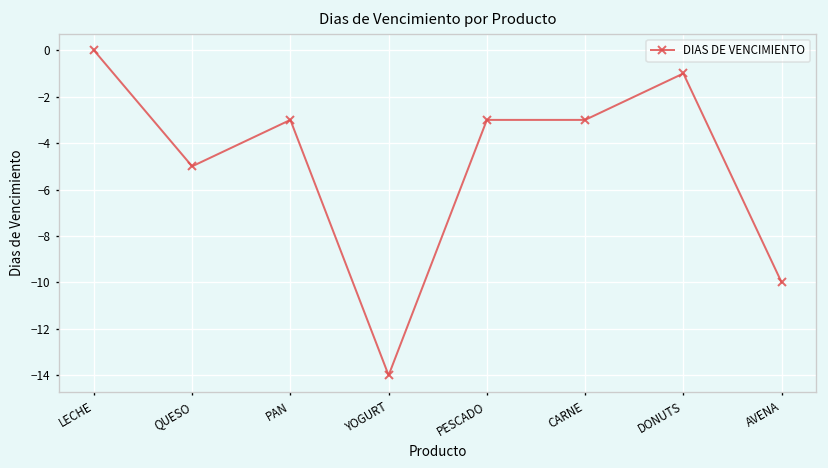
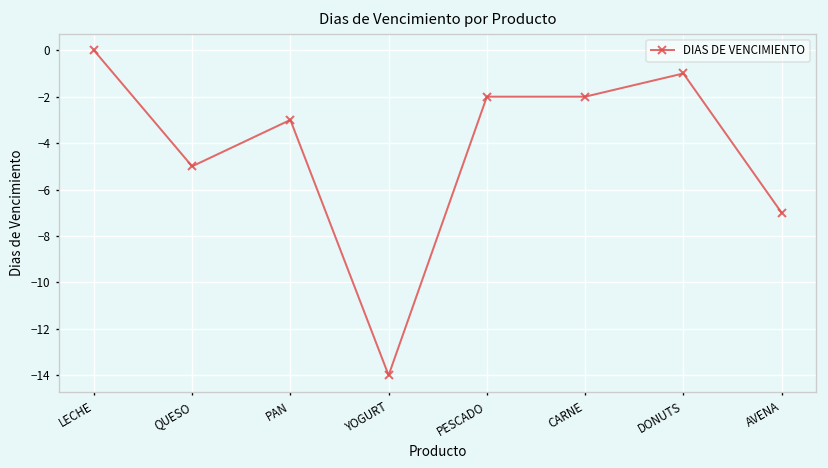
PESCADO: -3 -> -2
CARNE: -3 -> -2
AVENA: -10 -> -7
